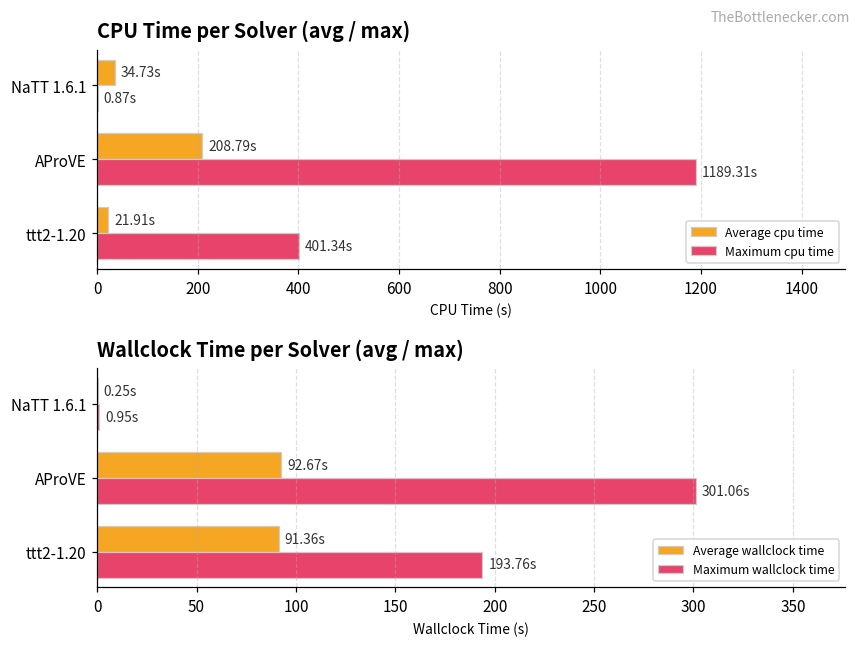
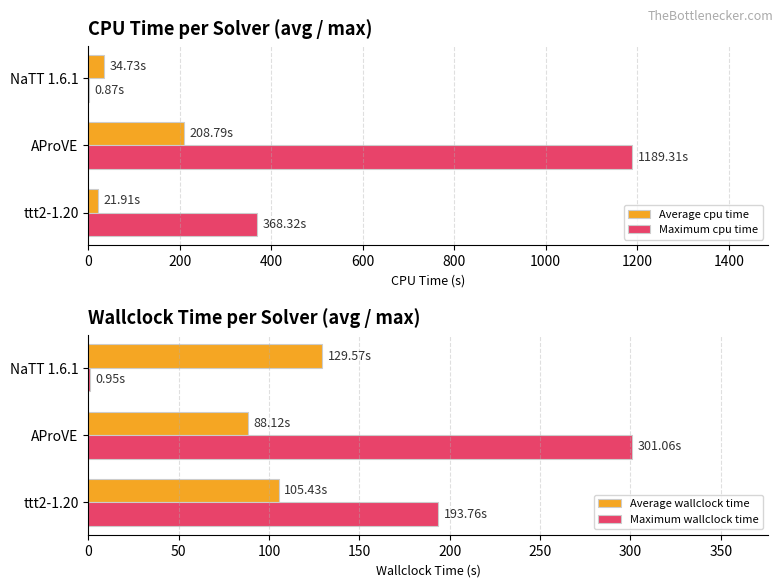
CPU Time per Solver (avg / max), Maximum cpu time, ttt2-1.20: 401.34s -> 368.32s
Wallclock Time per Solver (avg / max), Average wallclock time, NaTT 1.6.1: 0.25s -> 129.57s
Wallclock Time per Solver (avg / max), Average wallclock time, AProVE: 92.67s -> 88.12s
Wallclock Time per Solver (avg / max), Average wallclock time, ttt2-1.20: 91.36s -> 105.43s
